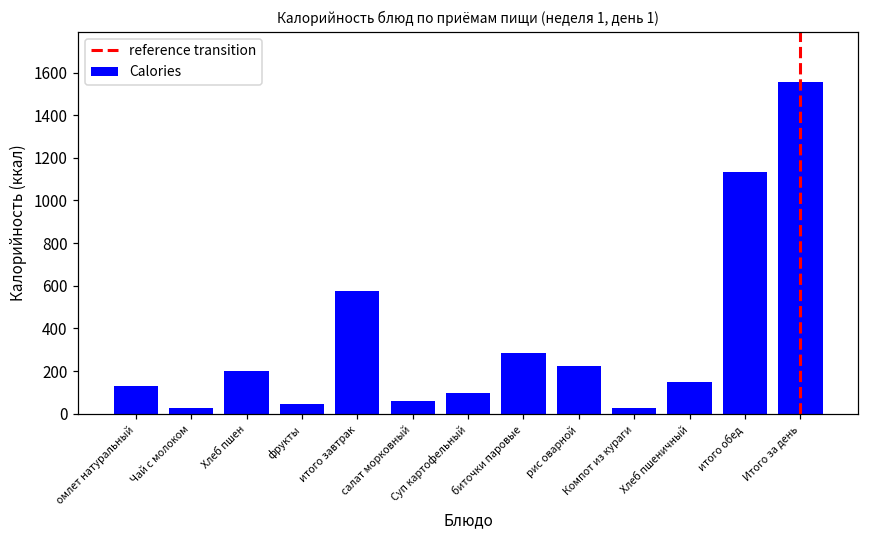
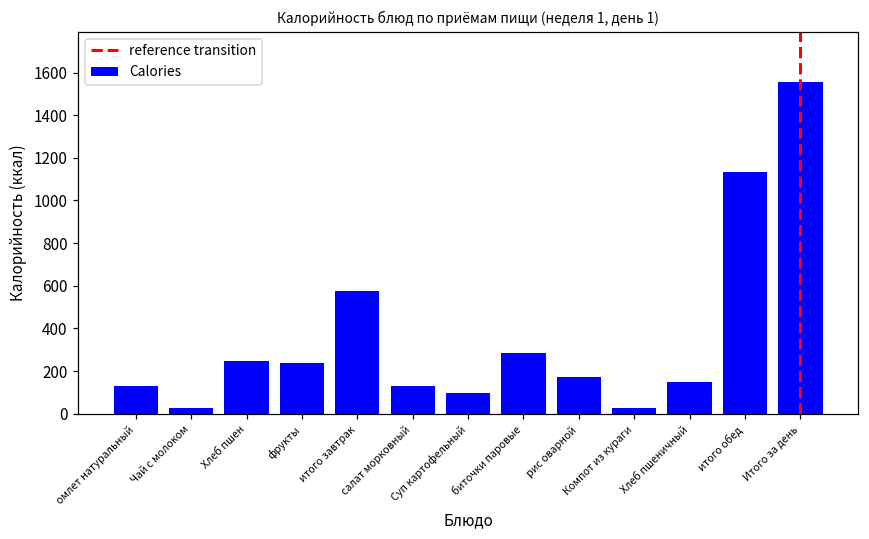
Хлеб пшен: 200 -> 250
фрукты: 50 -> 240
салат морковный: 60 -> 130
рис оварной: 230 -> 170
